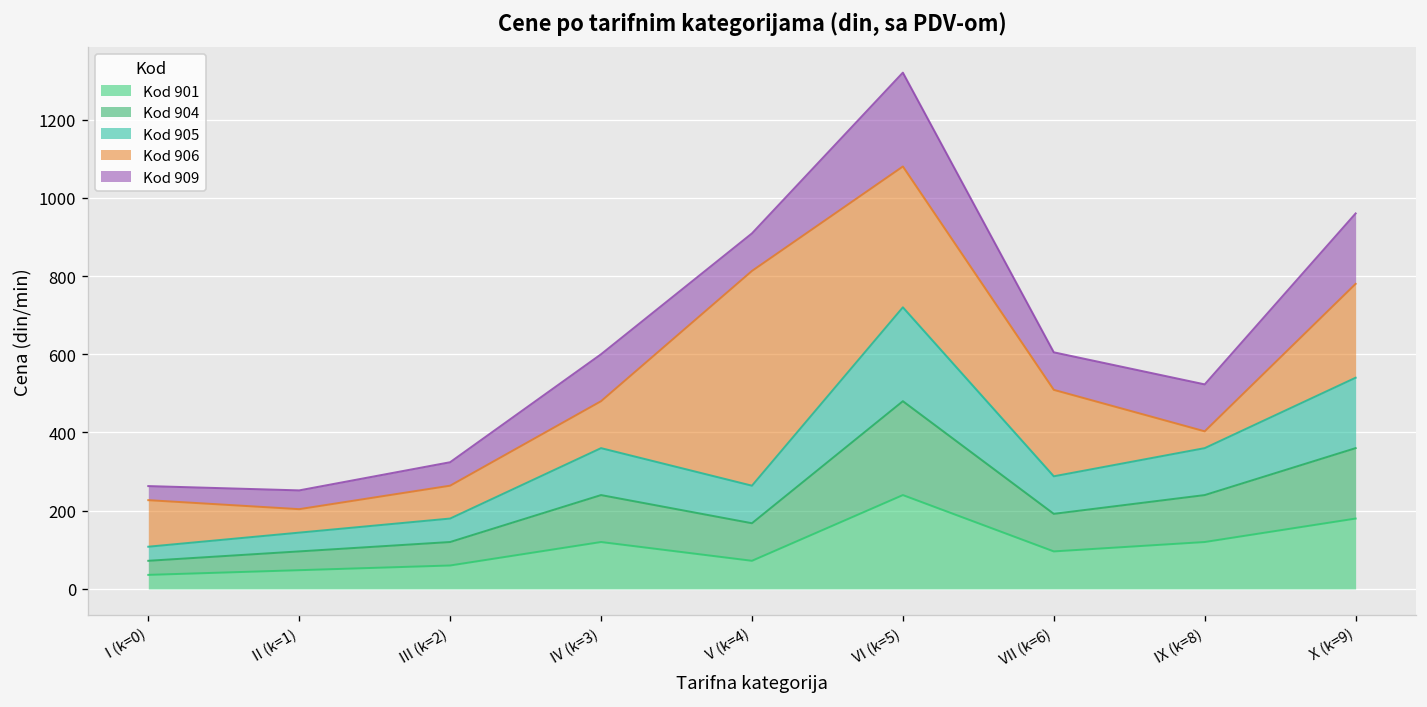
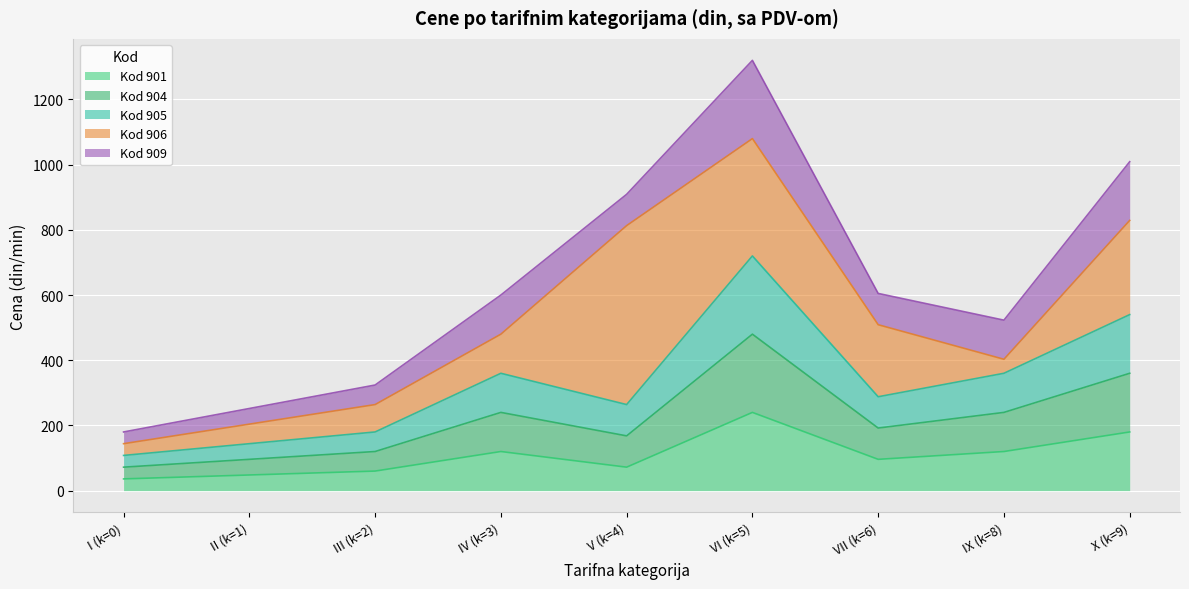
Kod 906, I (k=0): 120 -> 40
Kod 906, X (k=9): 240 -> 290
